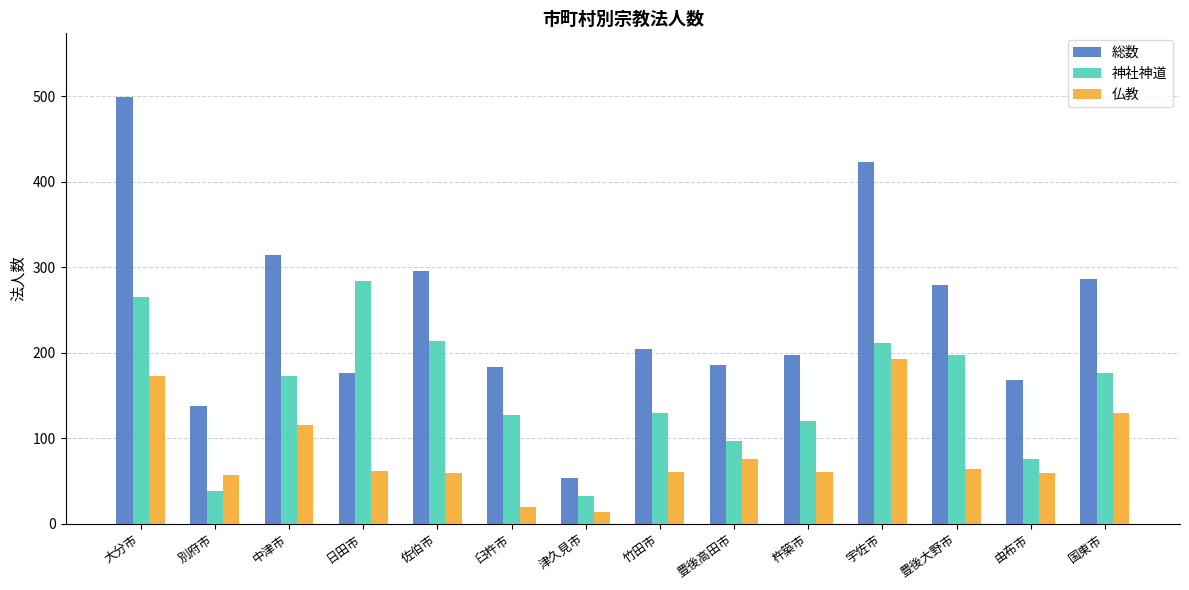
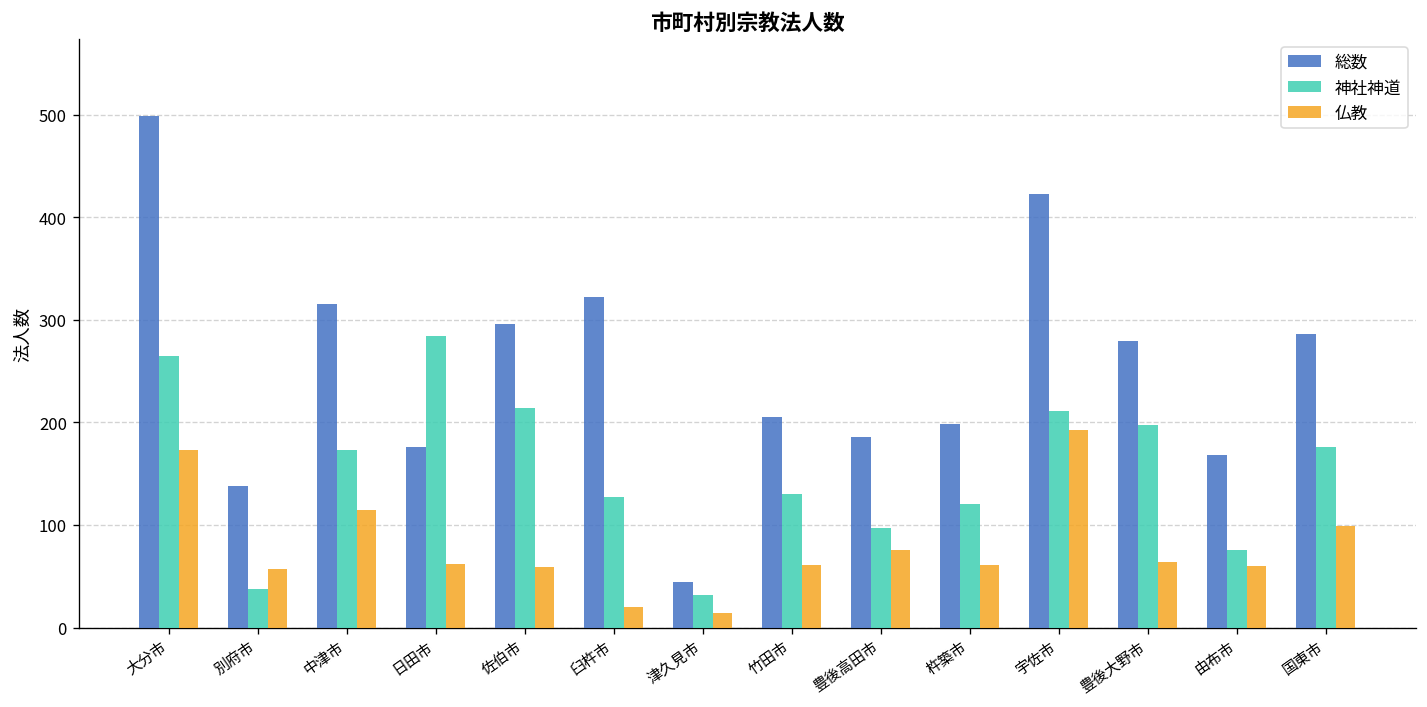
総数, 臼杵市: 180 -> 320
総数, 津久見市: 50 -> 40
仏教, 国東市: 130 -> 100
